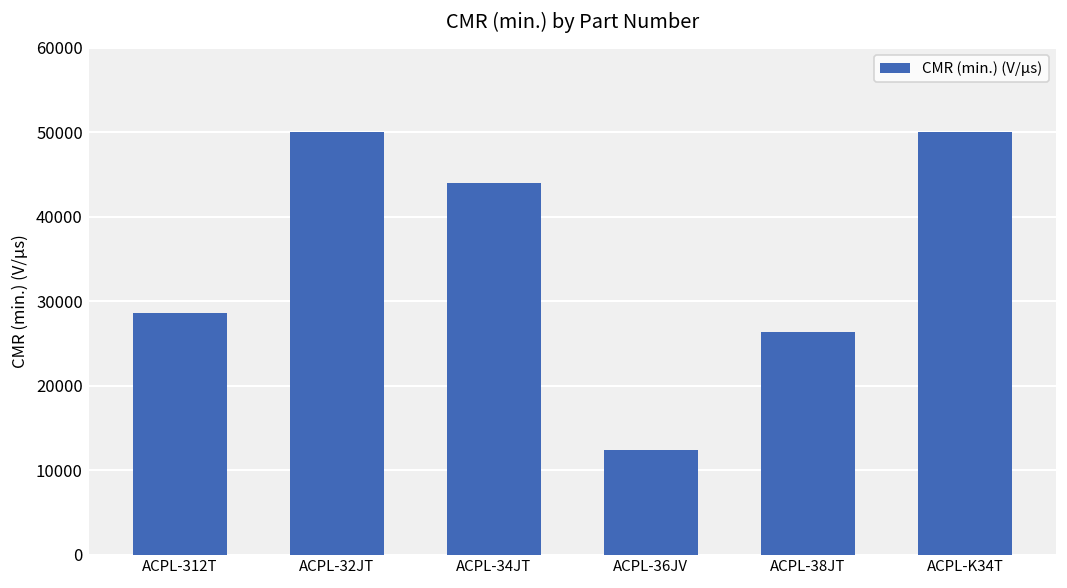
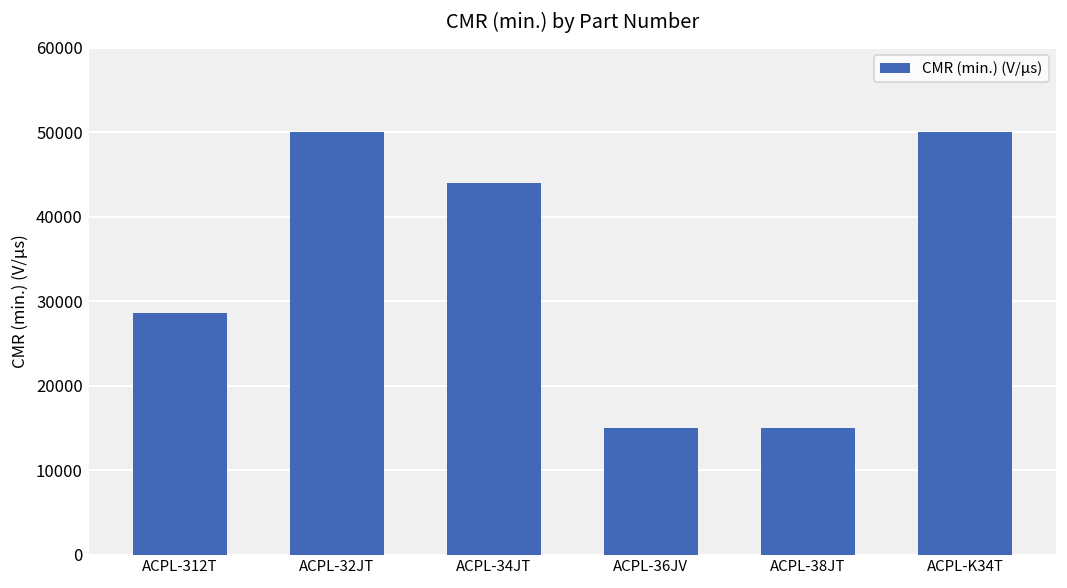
ACPL-36JV: 12000 -> 15000
ACPL-38JT: 26000 -> 15000
